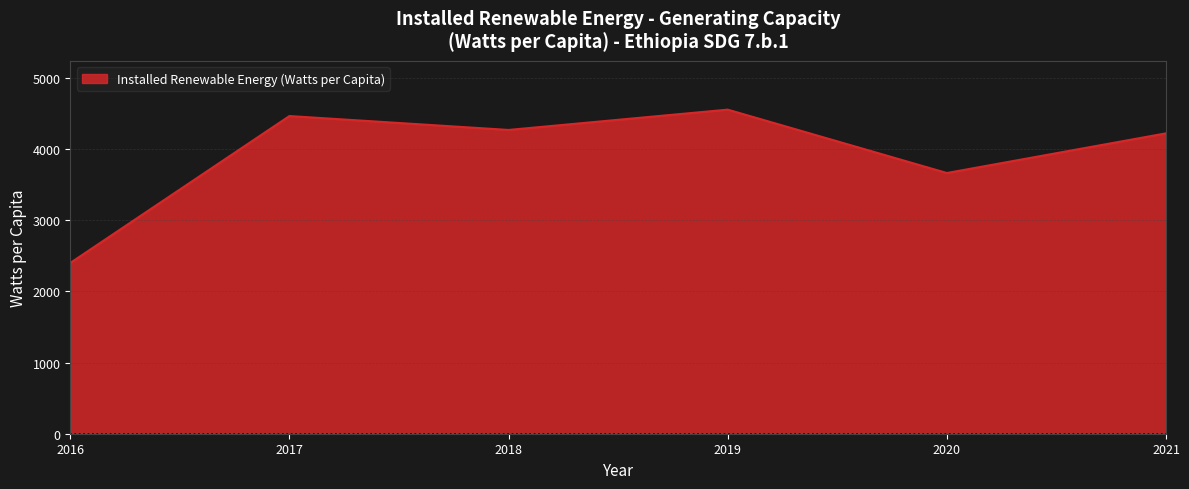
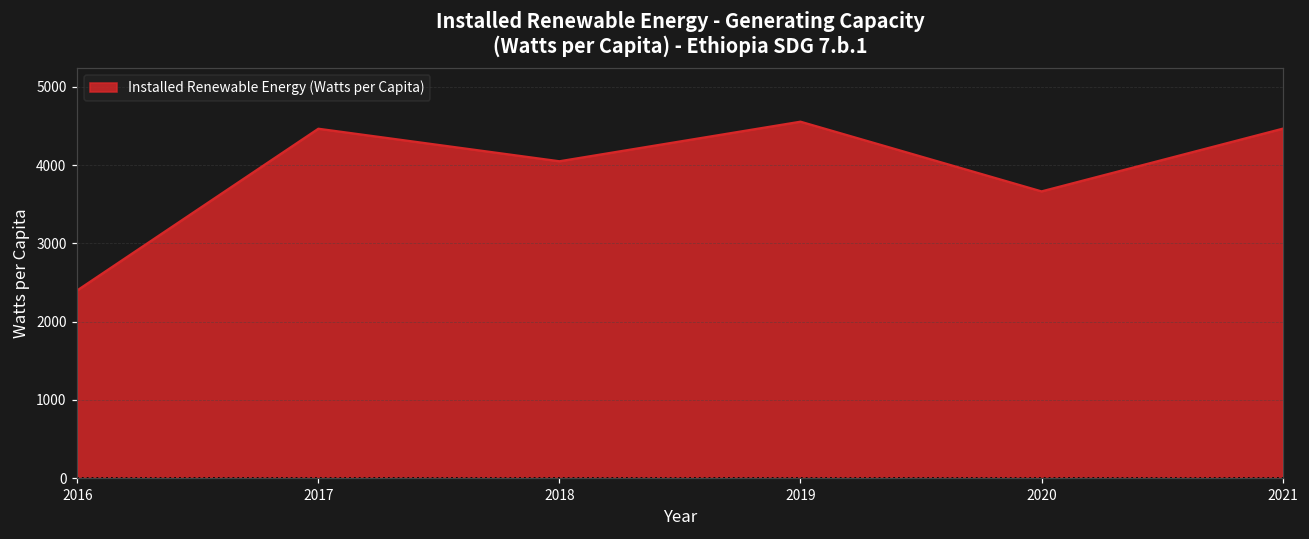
2018: 4300 -> 4000
2021: 4200 -> 4500
